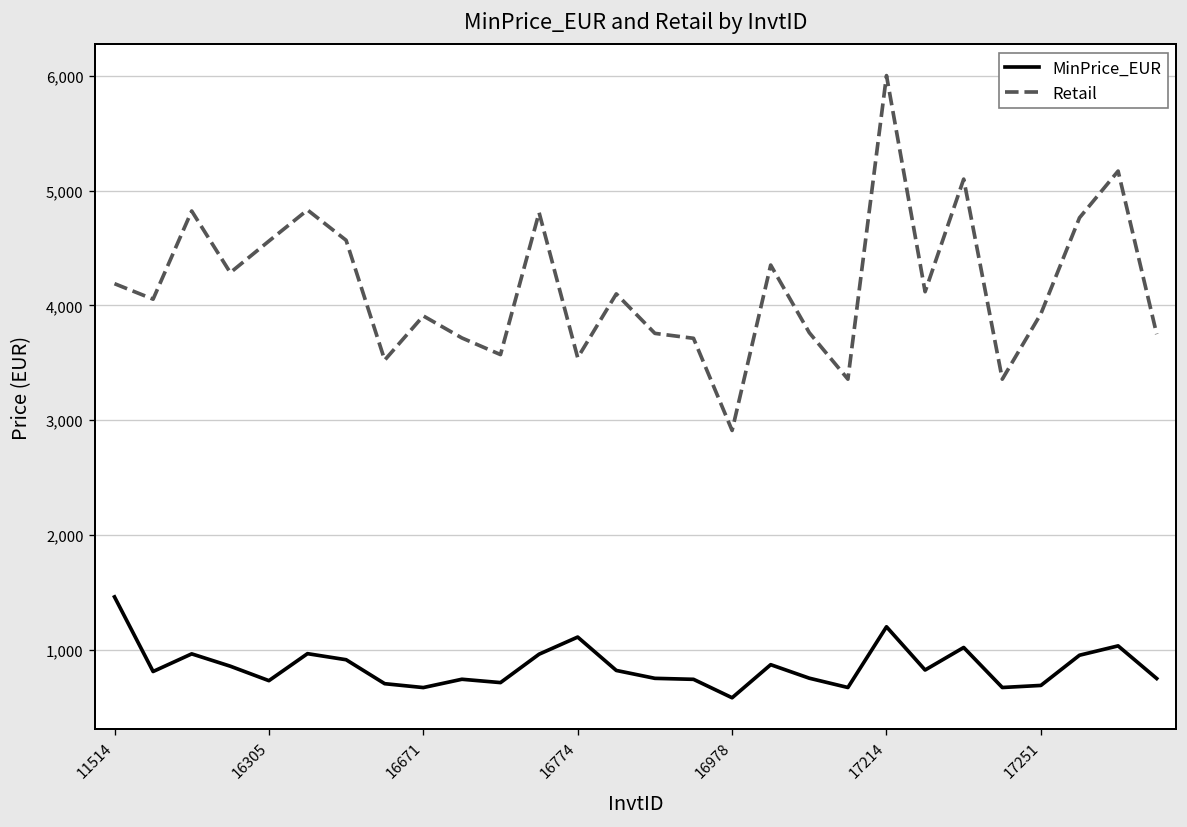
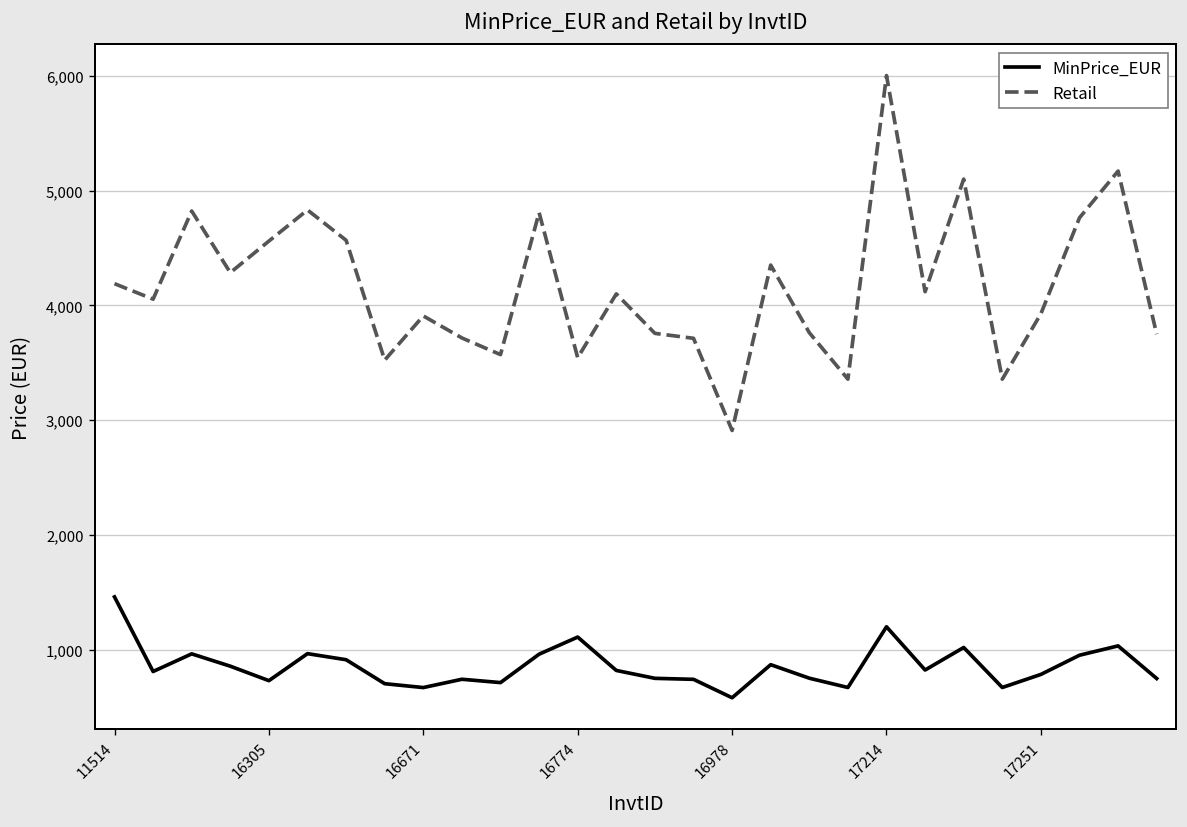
MinPrice_EUR, 17251: 700 -> 800
